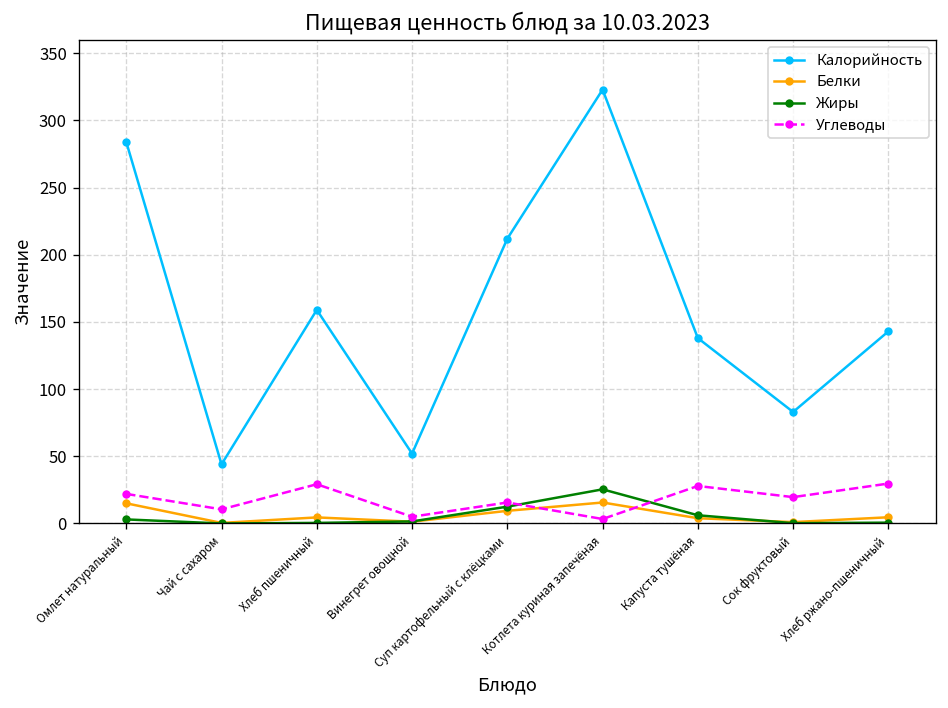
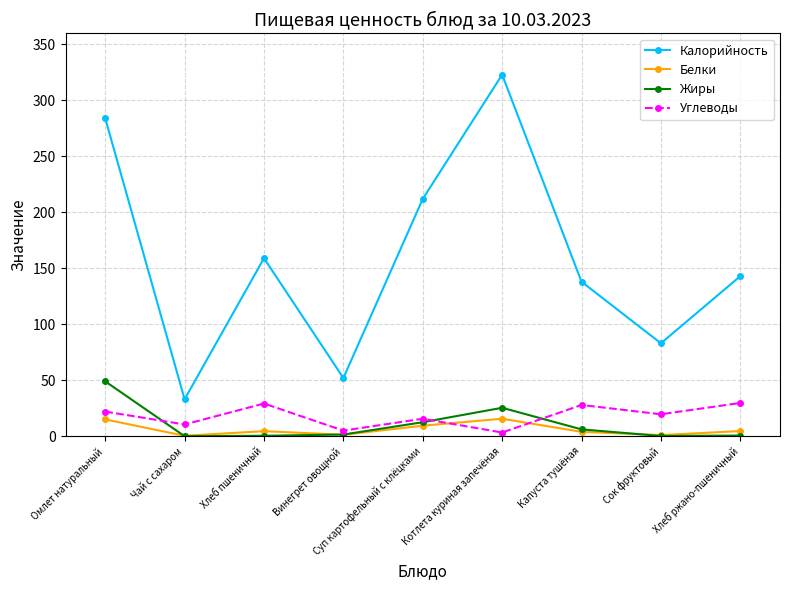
Жиры, Омлет натуральный: 3 -> 49
Калорийность, Чай с сахаром: 44 -> 33
